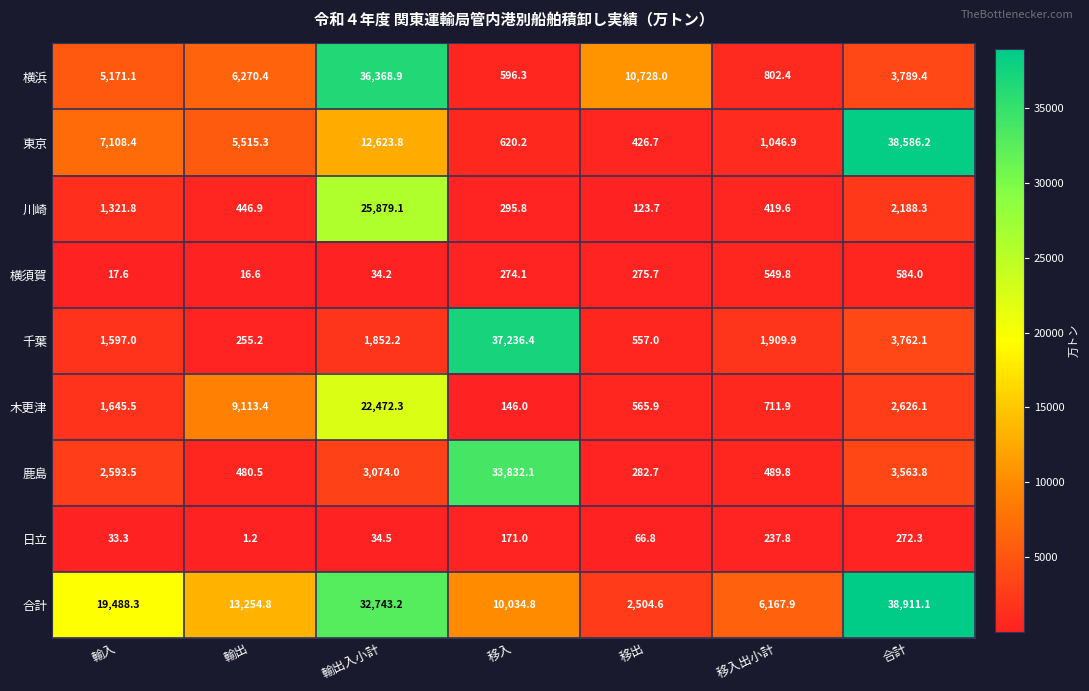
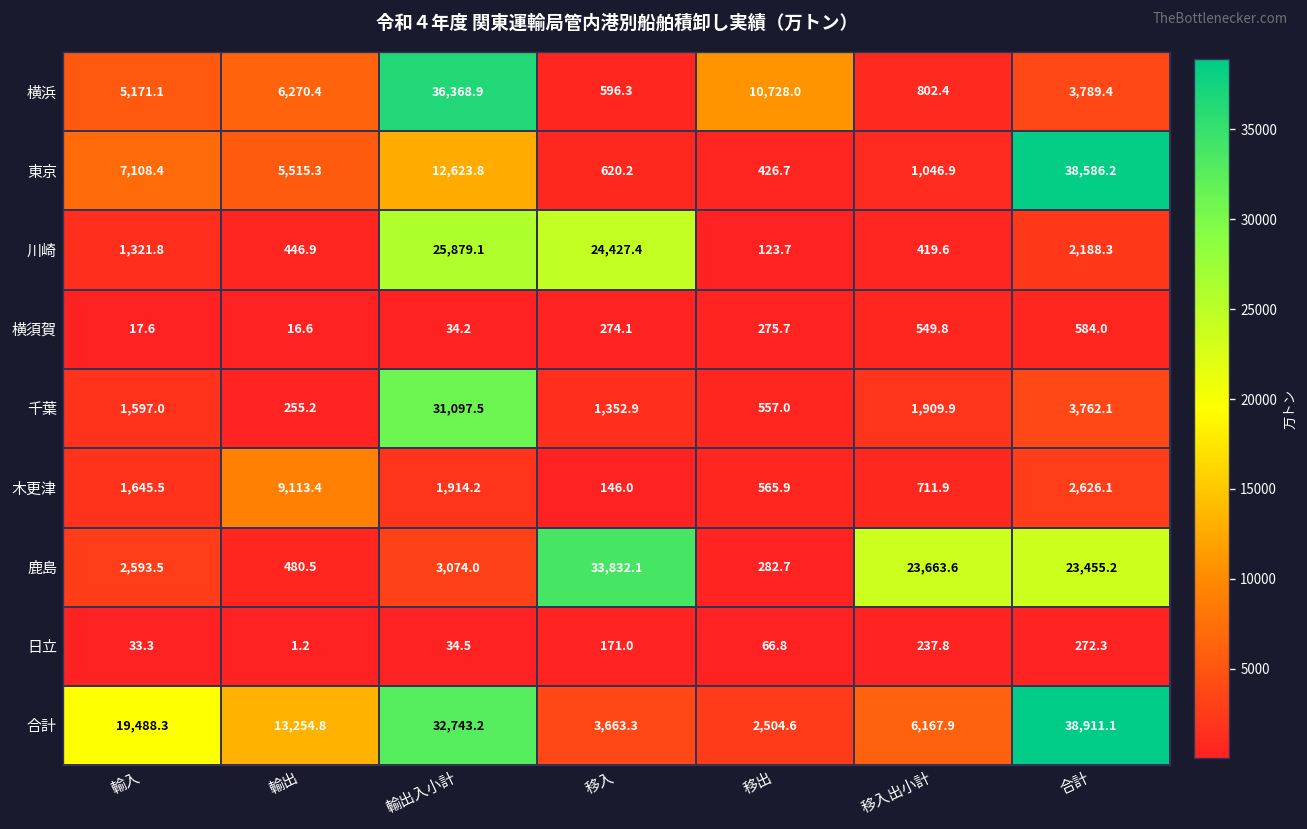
川崎, 移入: 295.8 -> 24,427.4
千葉, 輸出入小計: 1,852.2 -> 31,097.5
千葉, 移入: 37,236.4 -> 1,352.9
木更津, 輸出入小計: 22,472.3 -> 1,914.2
鹿島, 移入出小計: 489.8 -> 23,663.6
鹿島, 合計: 3,563.8 -> 23,455.2
合計, 移入: 10,034.8 -> 3,663.3
